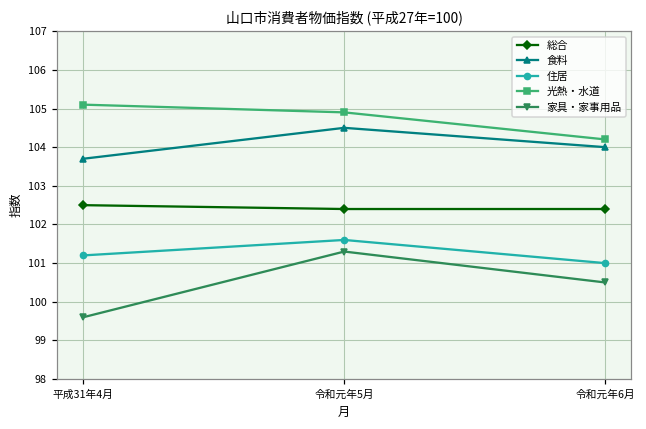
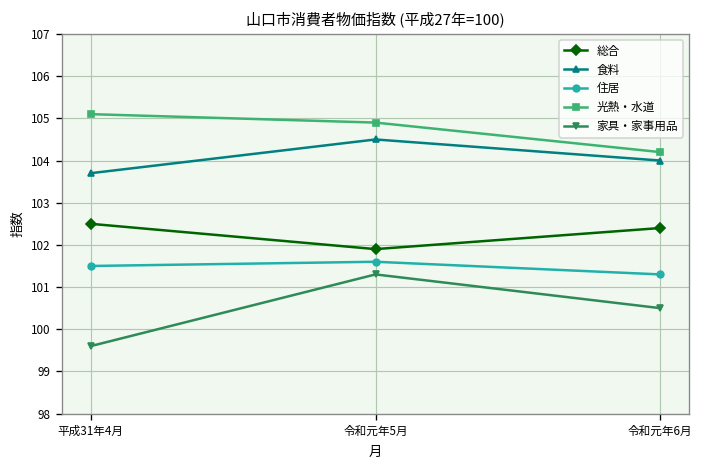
住居, 平成31年4月: 101.2 -> 101.5
総合, 令和元年5月: 102.4 -> 101.9
住居, 令和元年6月: 101.0 -> 101.3
